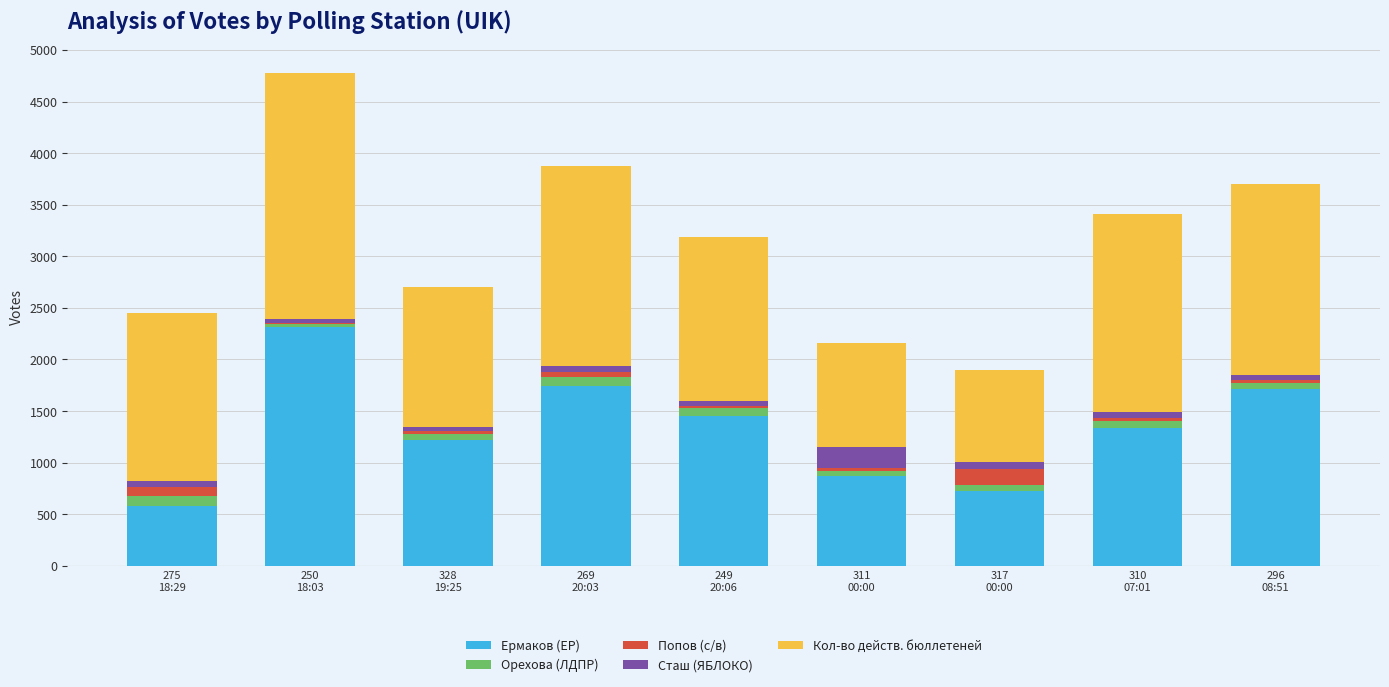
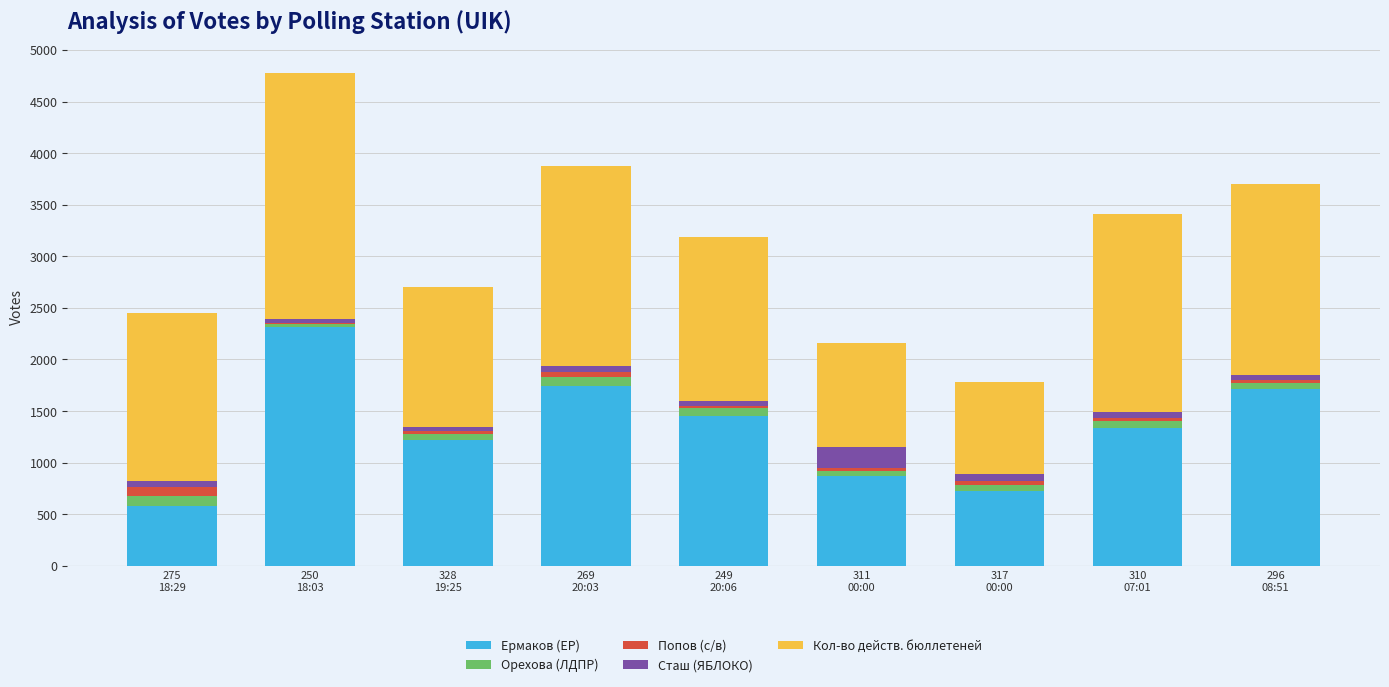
Попов (с/в), 317 00:00: 160 -> 40
